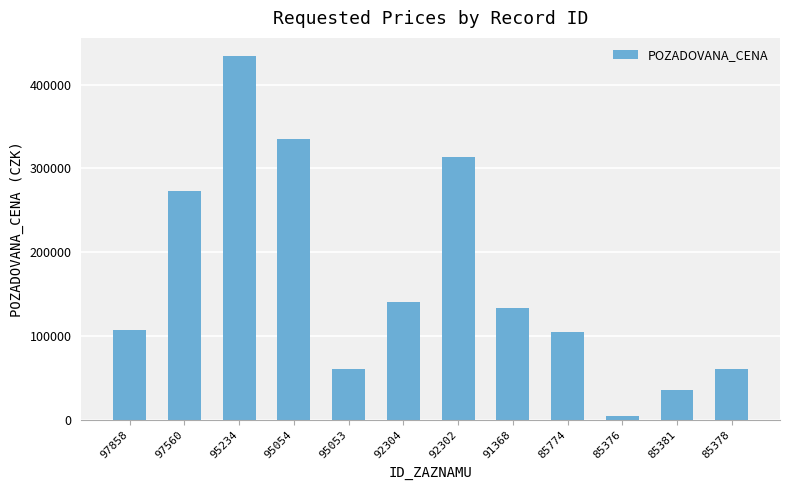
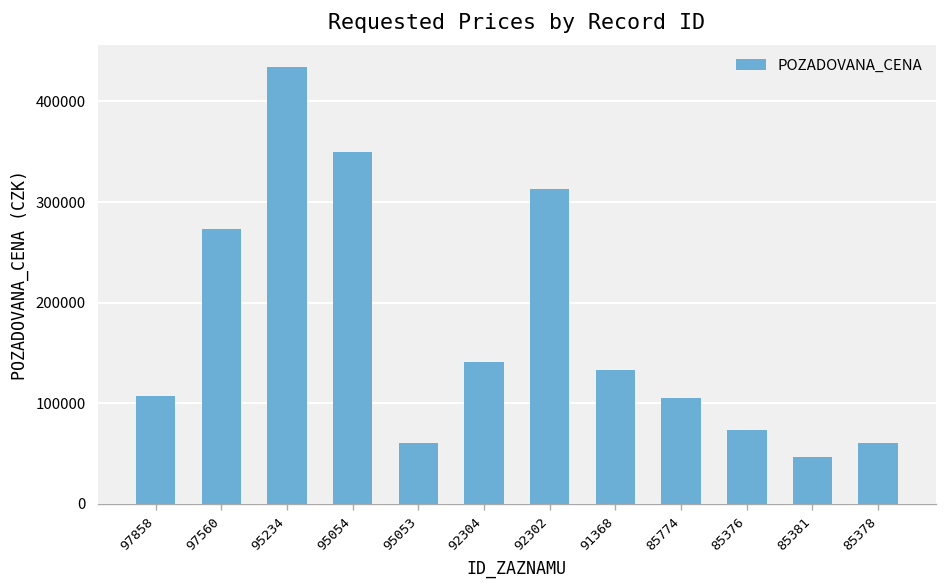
95054: 340000 -> 350000
85376: 10000 -> 70000
85381: 40000 -> 50000
